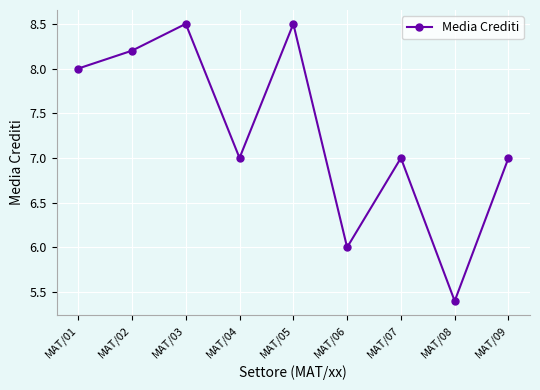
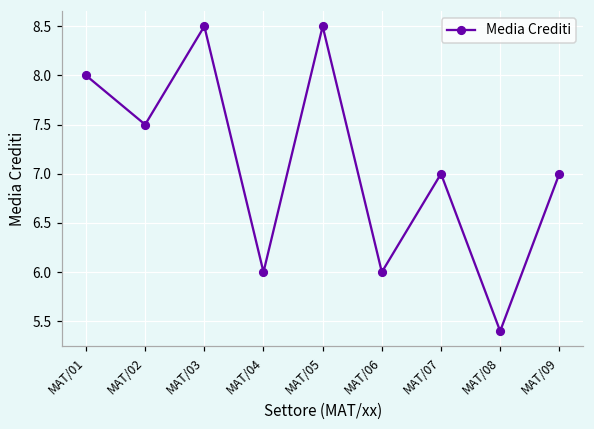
MAT/02: 8.2 -> 7.5
MAT/04: 7 -> 6
